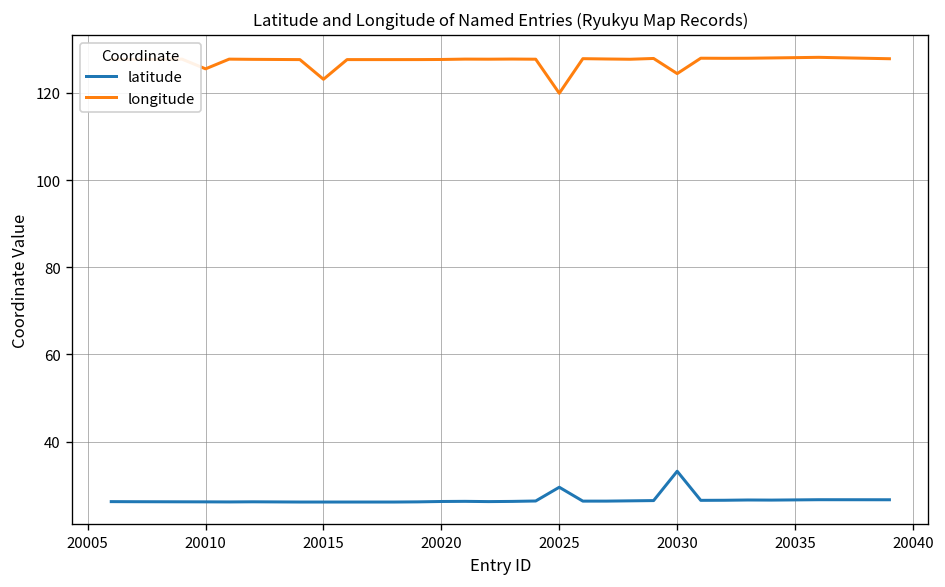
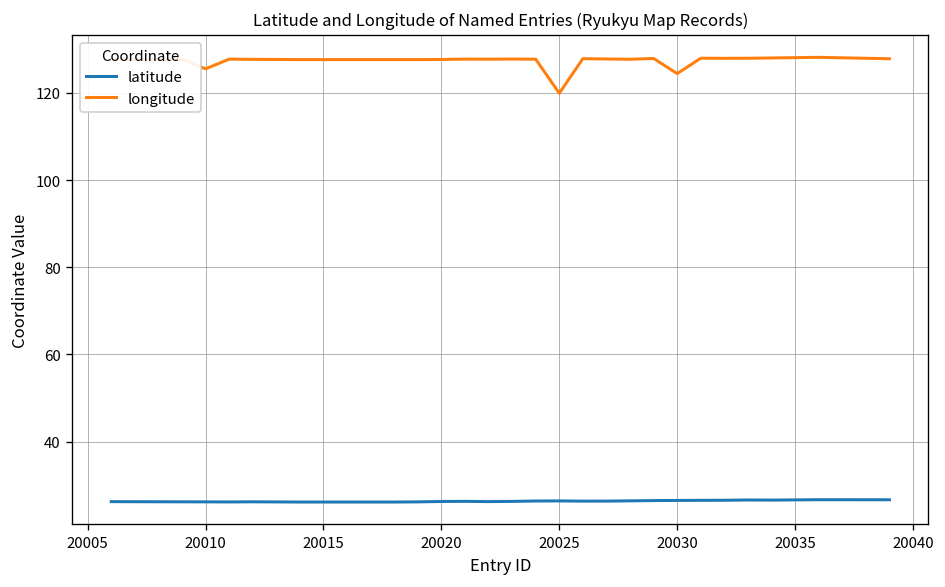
longitude, 20015: 123 -> 128
latitude, 20025: 30 -> 26
latitude, 20030: 33 -> 26
